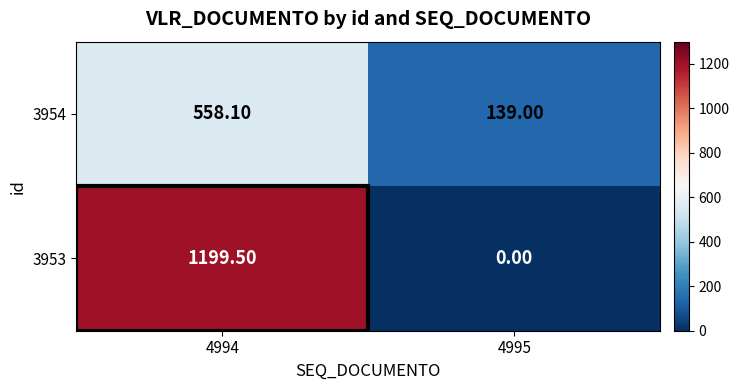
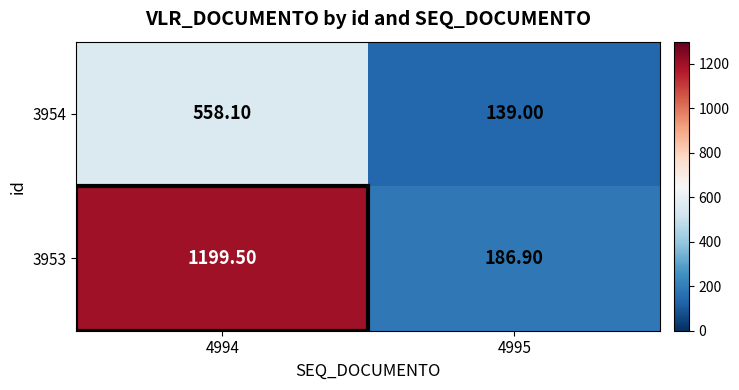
3953, 4995: 0.00 -> 186.90
